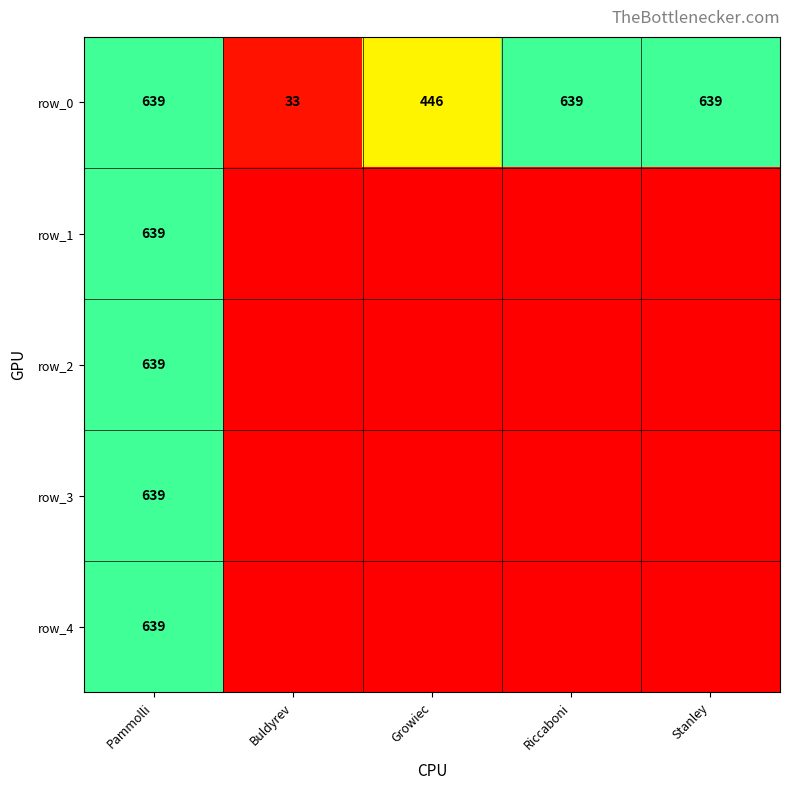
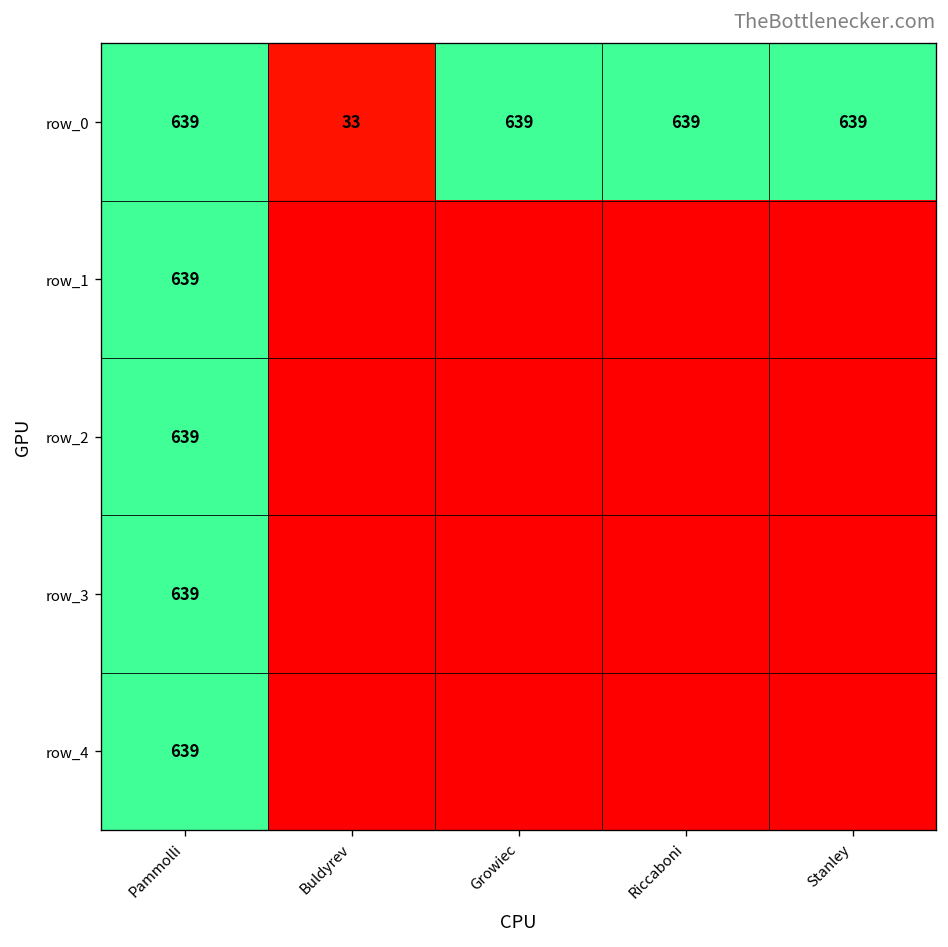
row_0, Growiec: 446 -> 639
